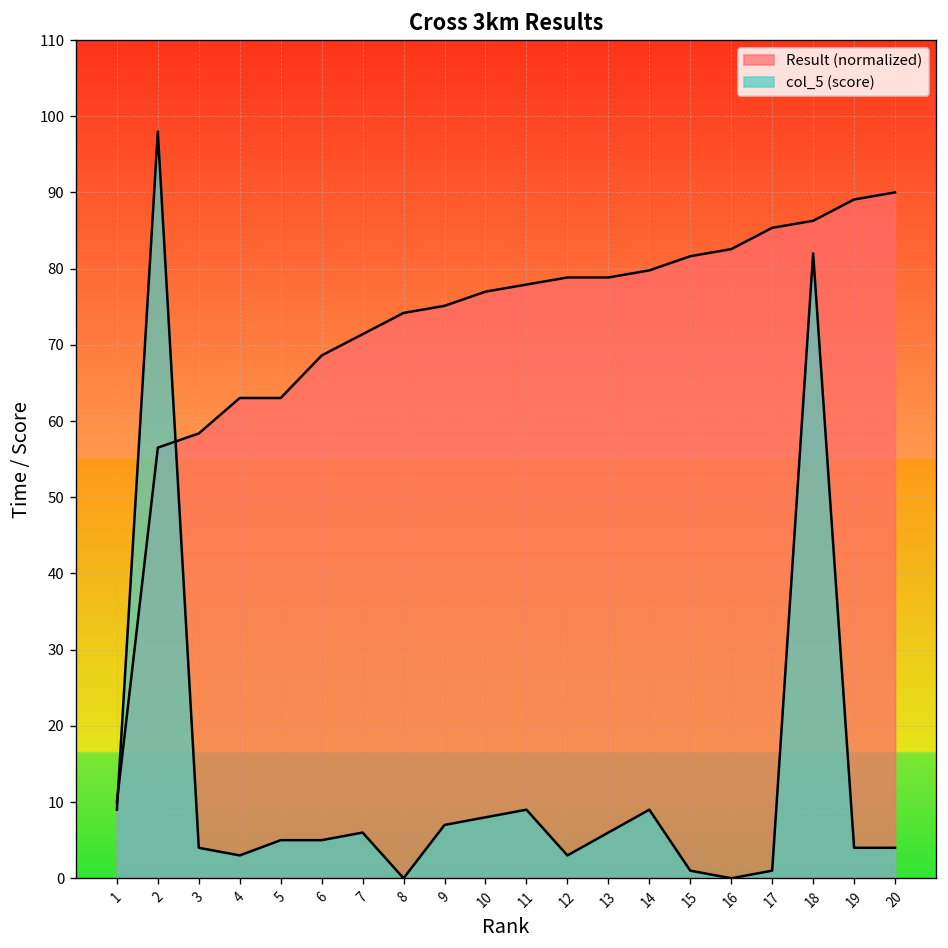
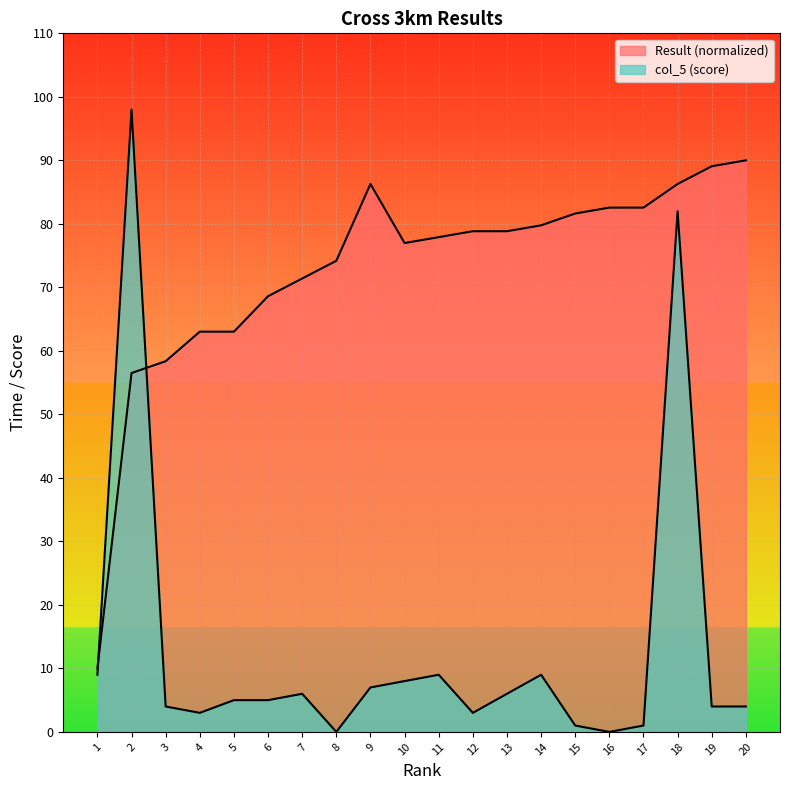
Result (normalized), 9: 75 -> 86
Result (normalized), 17: 85 -> 83
